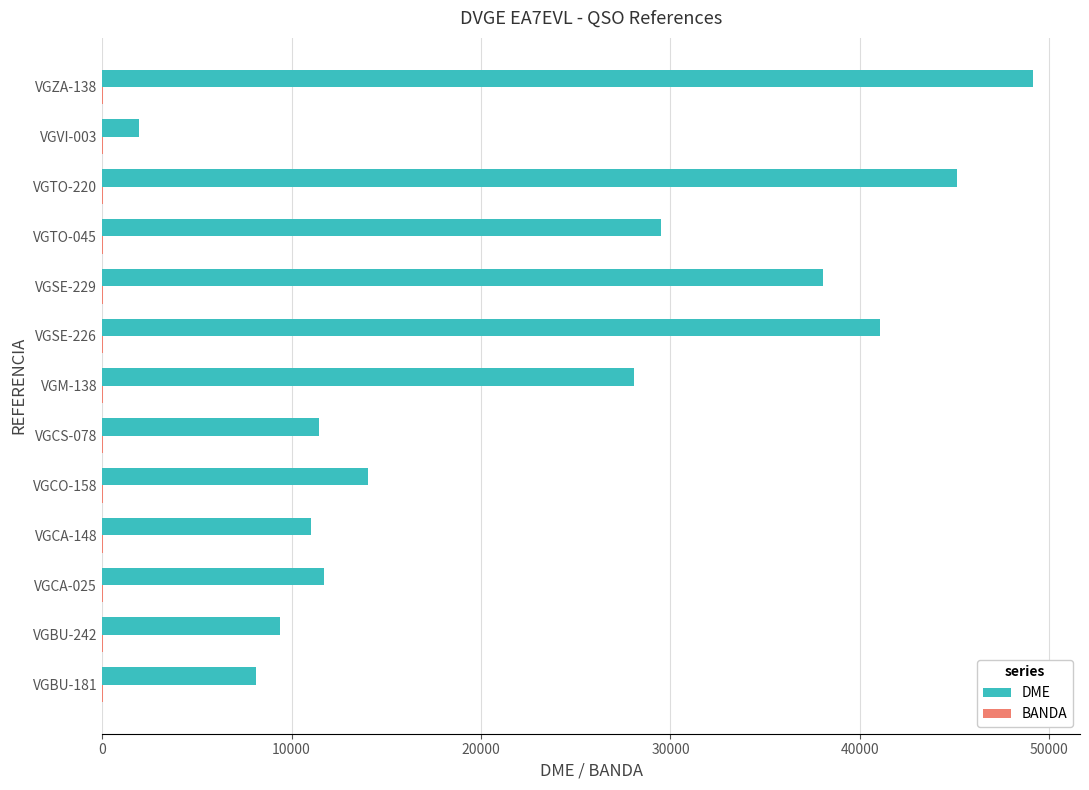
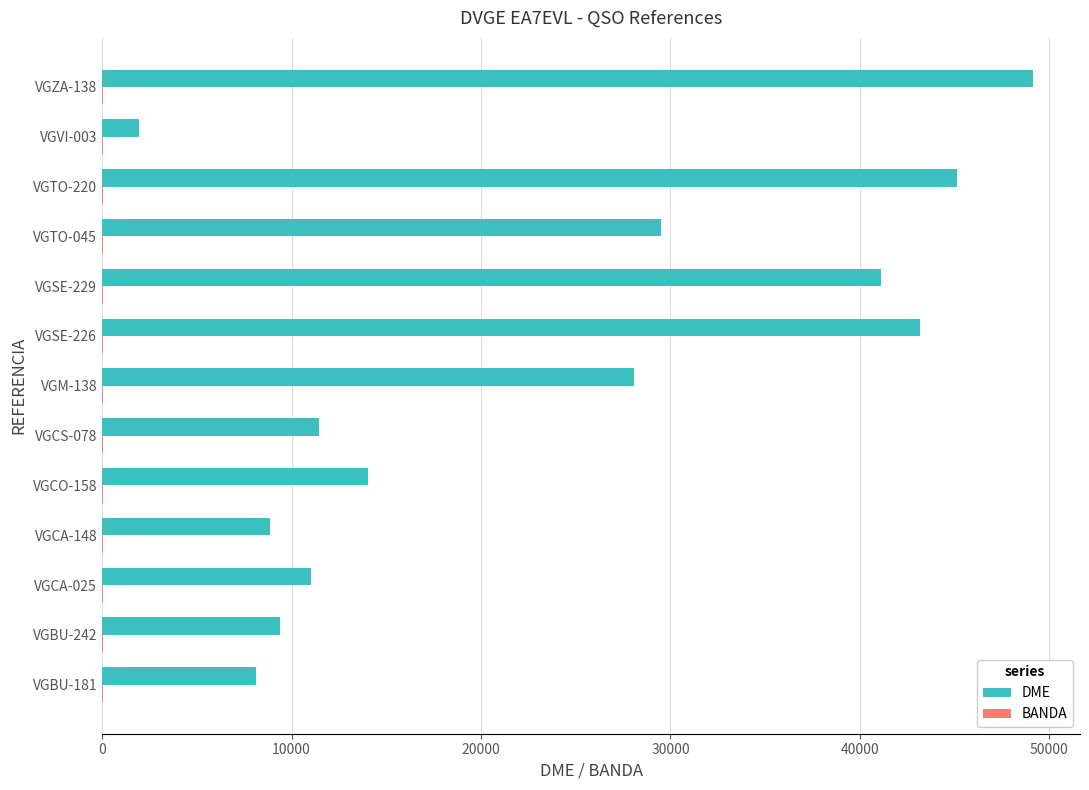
DME, VGSE-229: 38100 -> 41100
DME, VGSE-226: 41100 -> 43200
DME, VGCA-148: 11000 -> 8900
DME, VGCA-025: 11700 -> 11000
